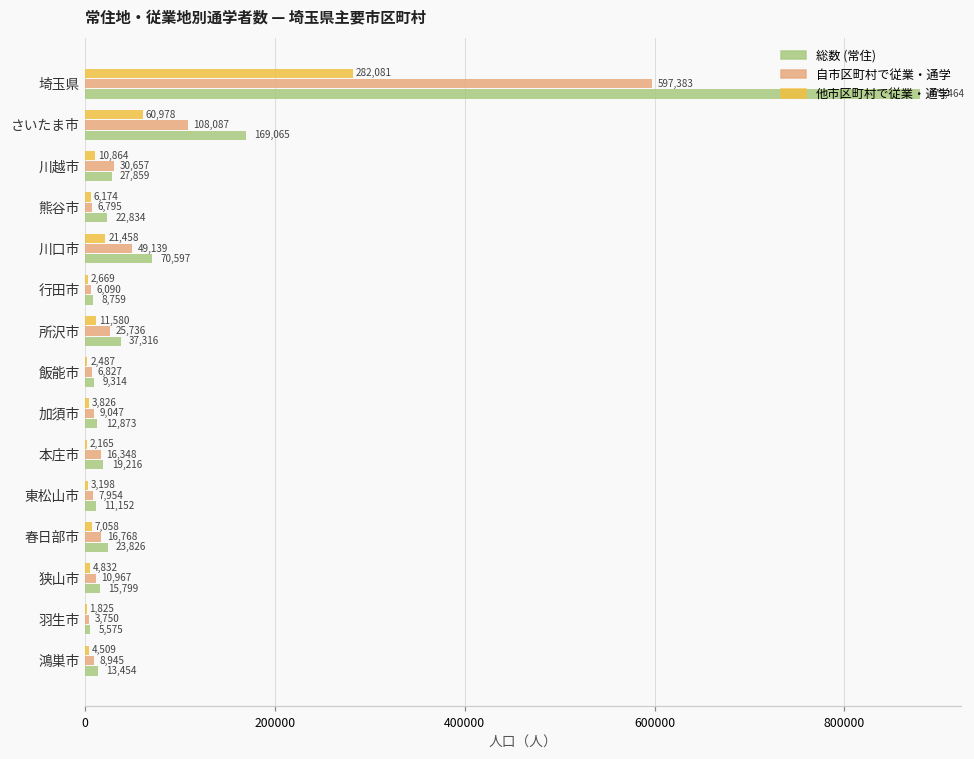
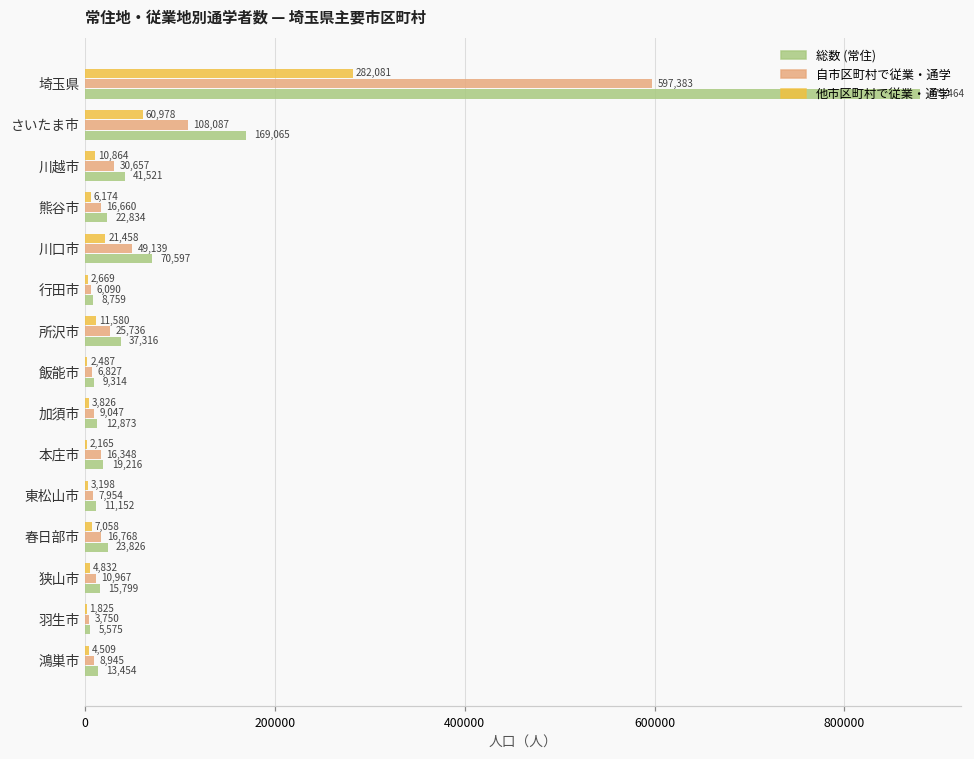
総数 (常住), 川越市: 27,859 -> 41,521
自市区町村で従業・通学, 熊谷市: 6,795 -> 16,660
